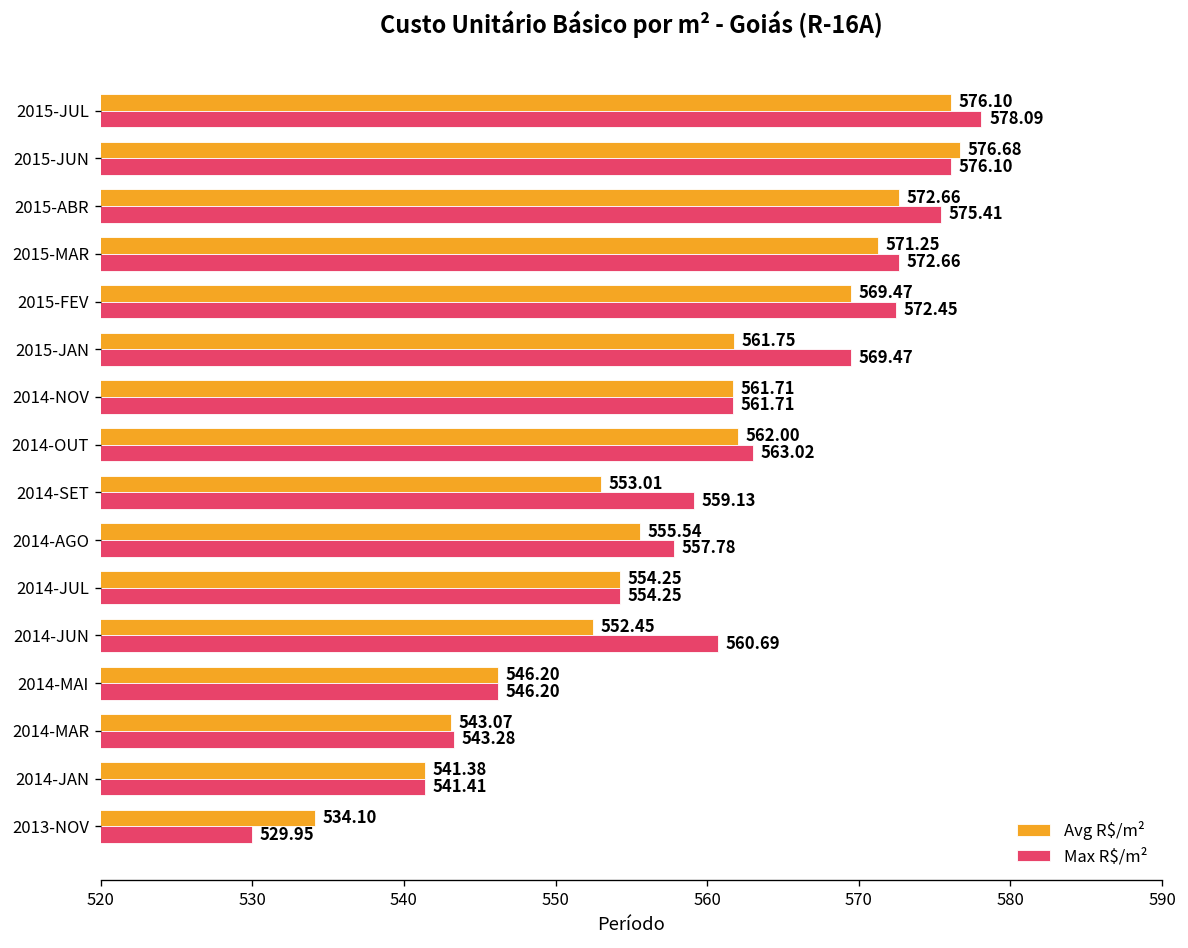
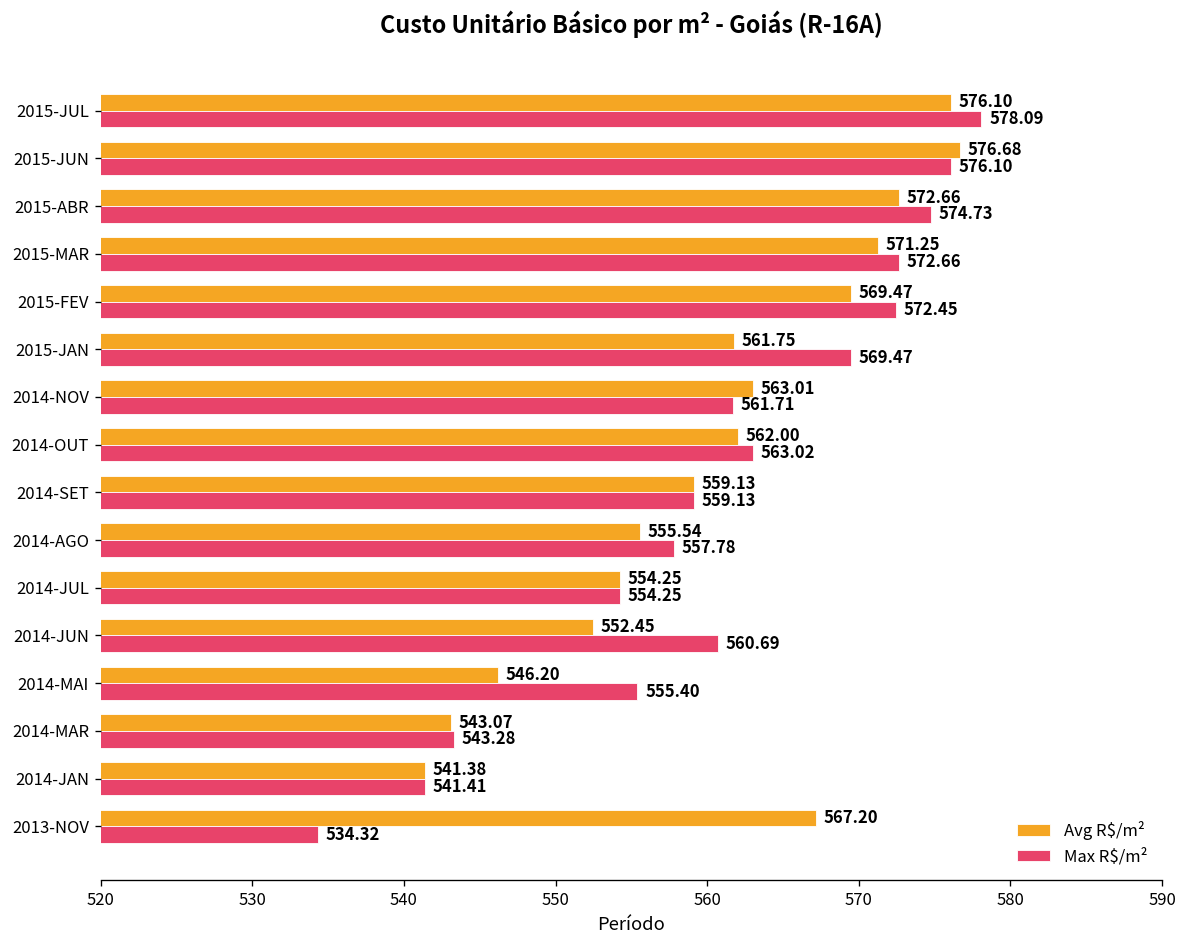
Max R$/m², 2015-ABR: 575.41 -> 574.73
Avg R$/m², 2014-NOV: 561.71 -> 563.01
Avg R$/m², 2014-SET: 553.01 -> 559.13
Max R$/m², 2014-MAI: 546.20 -> 555.40
Avg R$/m², 2013-NOV: 534.10 -> 567.20
Max R$/m², 2013-NOV: 529.95 -> 534.32
